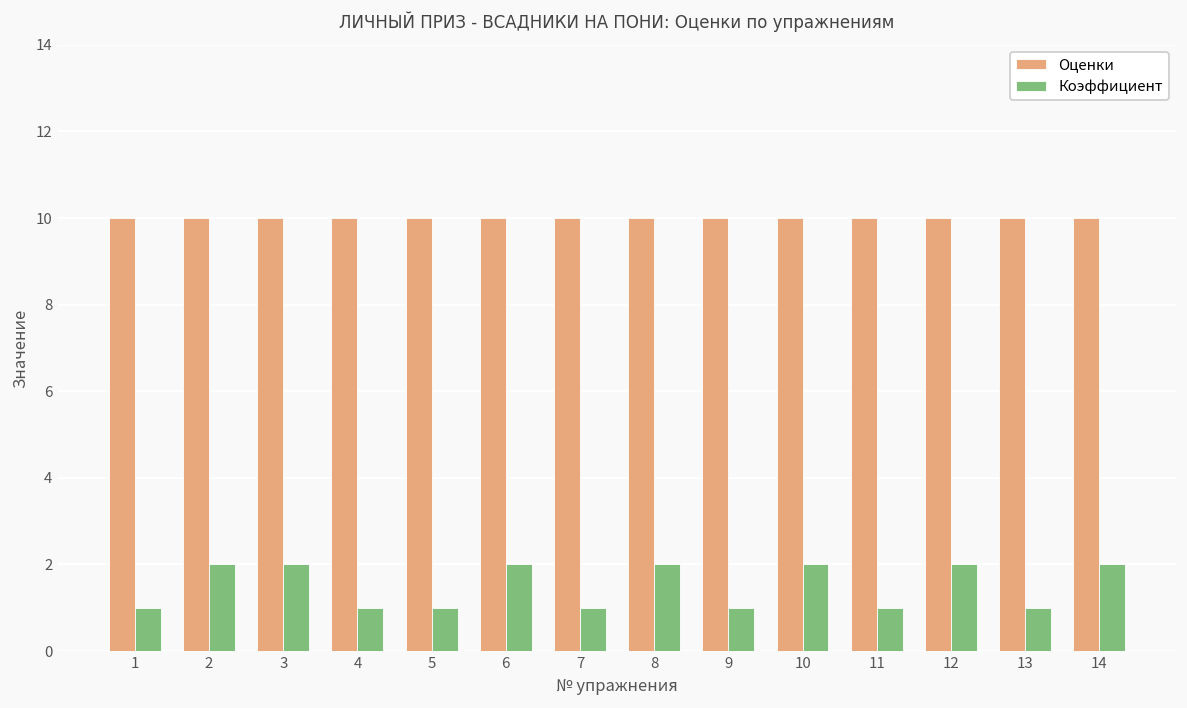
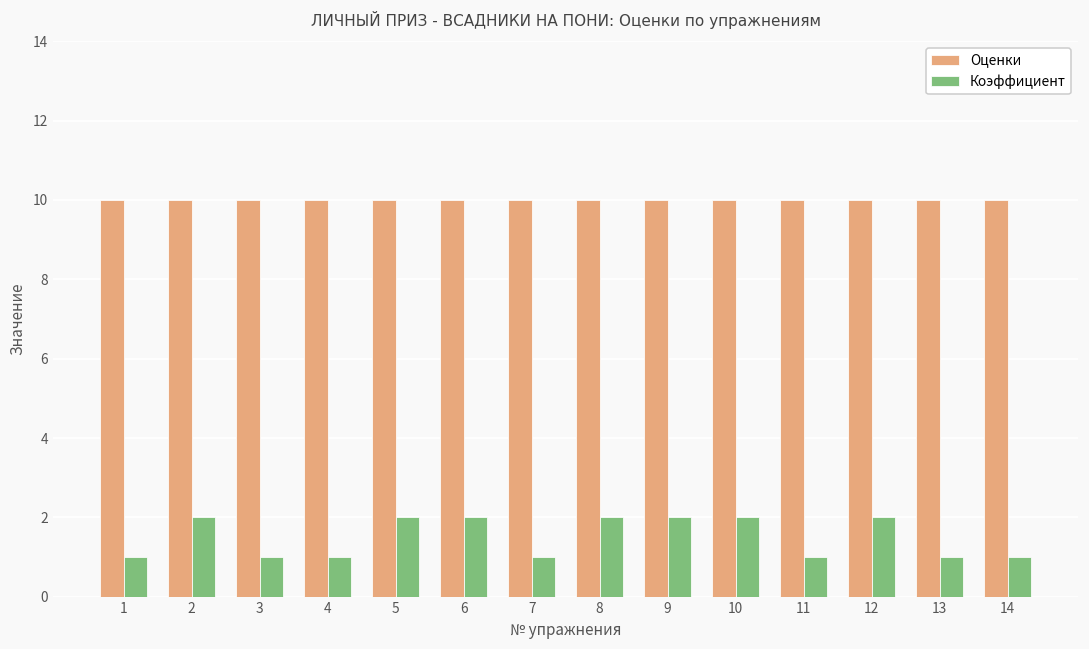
Коэффициент, 3: 2 -> 1
Коэффициент, 5: 1 -> 2
Коэффициент, 9: 1 -> 2
Коэффициент, 14: 2 -> 1
